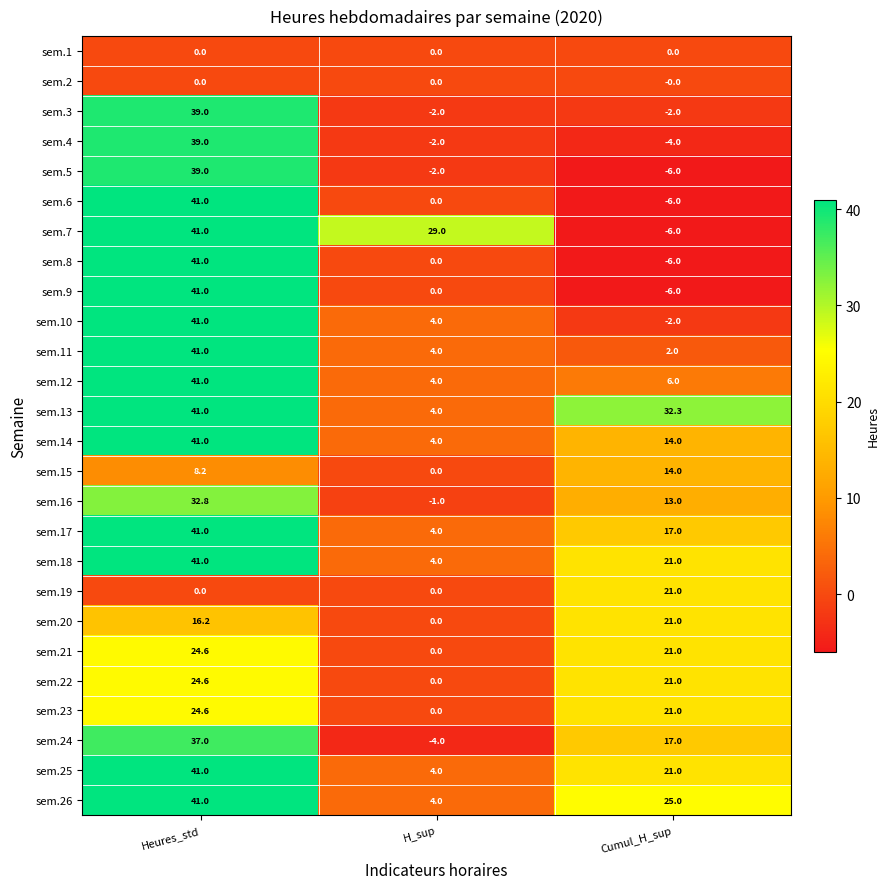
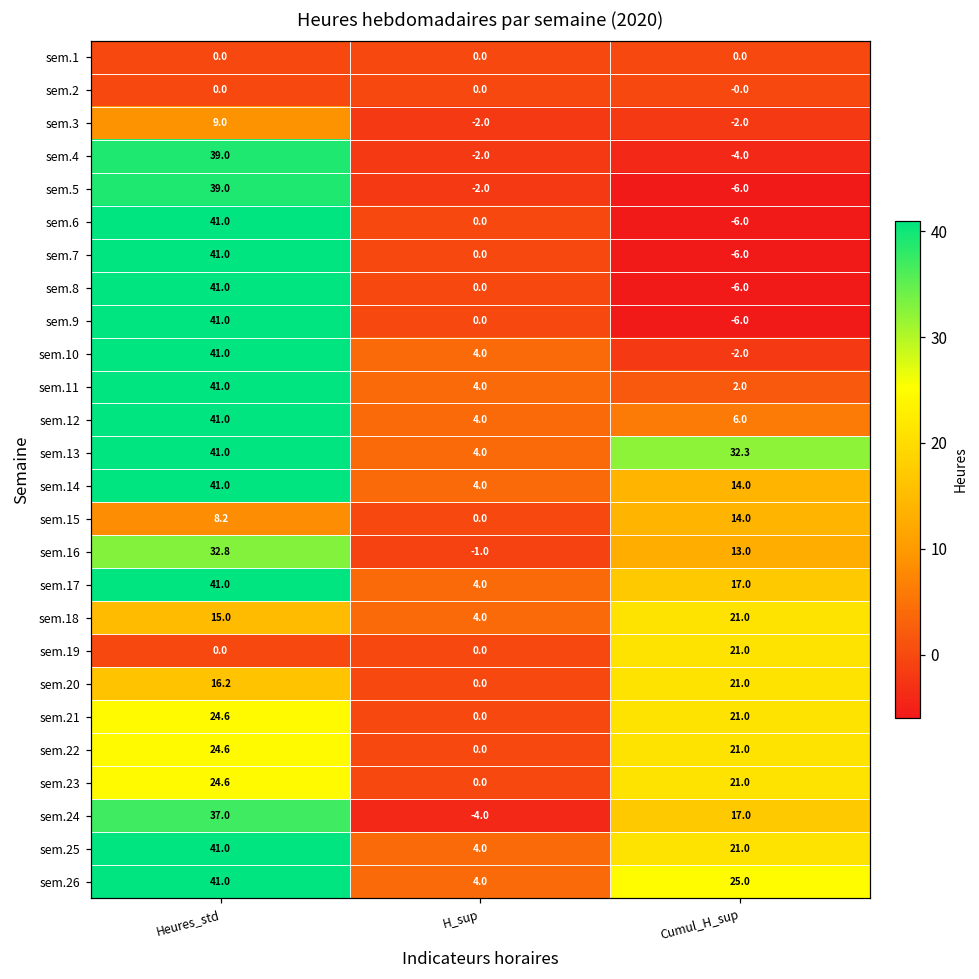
sem.3, Heures_std: 39.0 -> 9.0
sem.7, H_sup: 29.0 -> 0.0
sem.18, Heures_std: 41.0 -> 15.0
